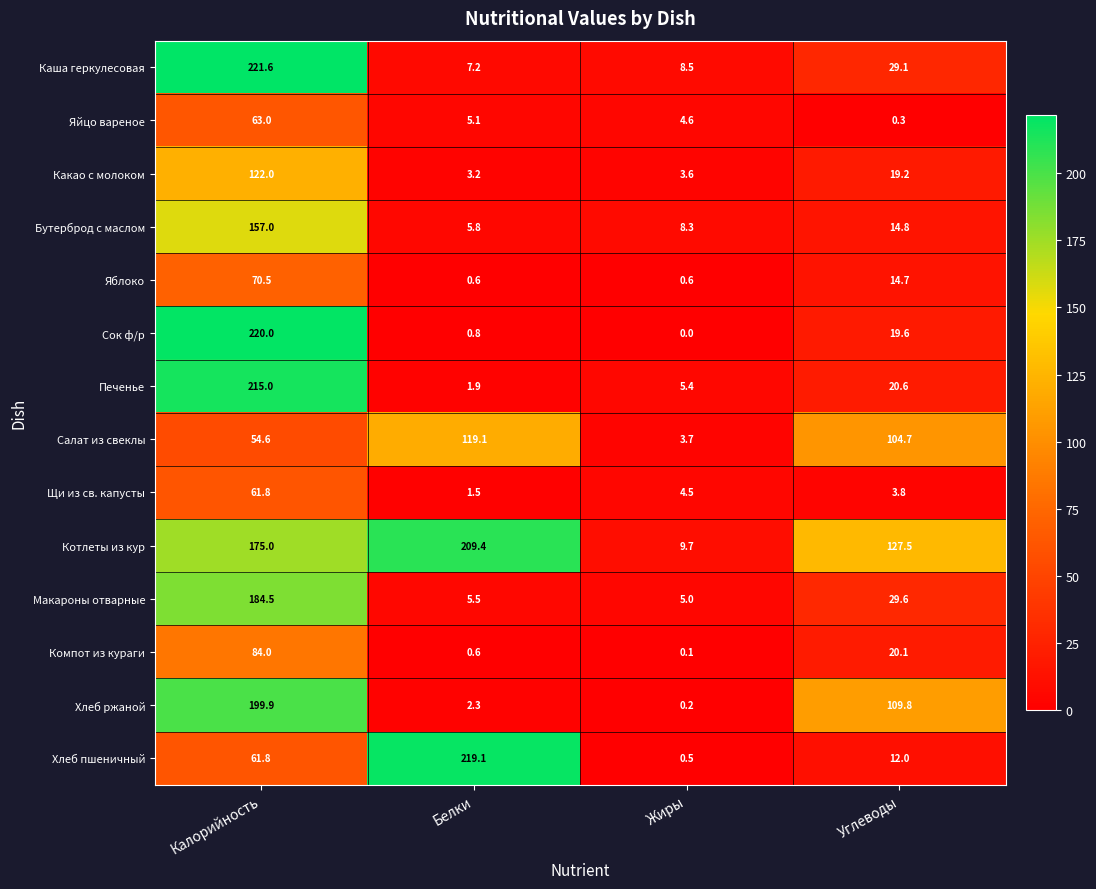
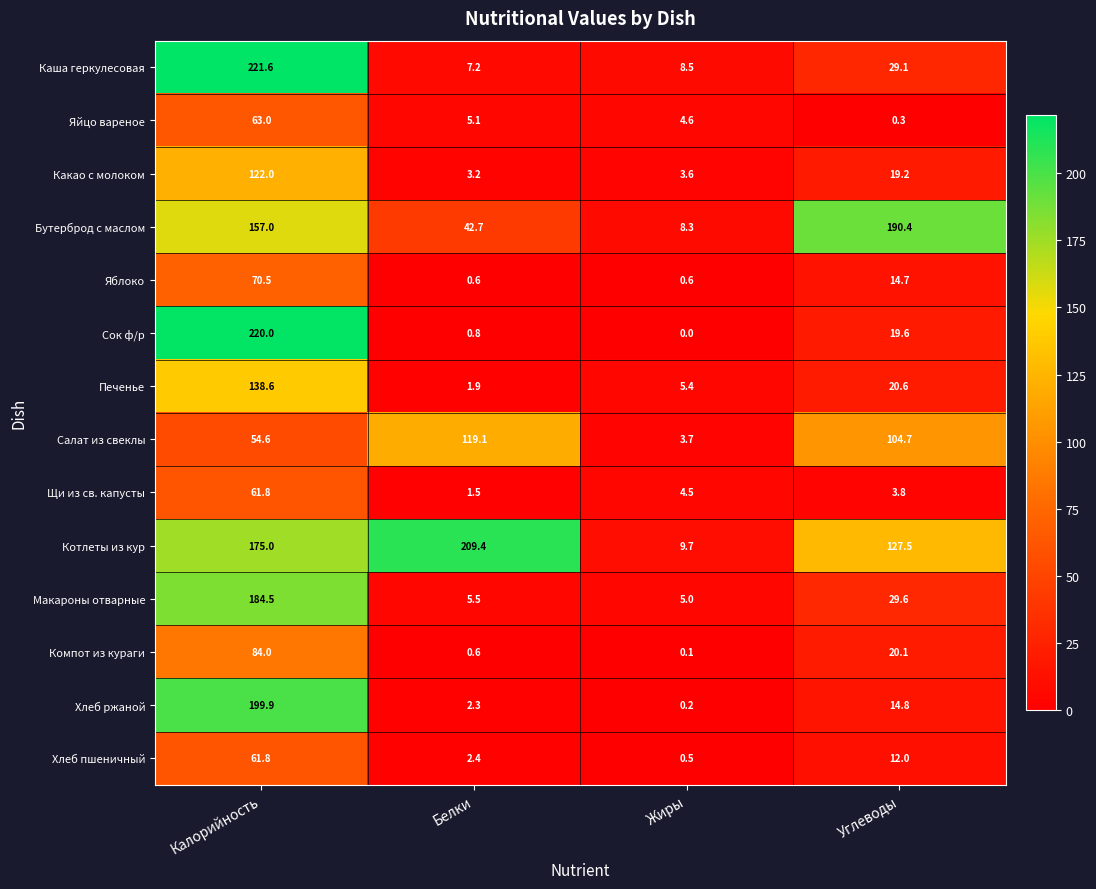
Бутерброд с маслом, Белки: 5.8 -> 42.7
Бутерброд с маслом, Углеводы: 14.8 -> 190.4
Печенье, Калорийность: 215.0 -> 138.6
Хлеб ржаной, Углеводы: 109.8 -> 14.8
Хлеб пшеничный, Белки: 219.1 -> 2.4
